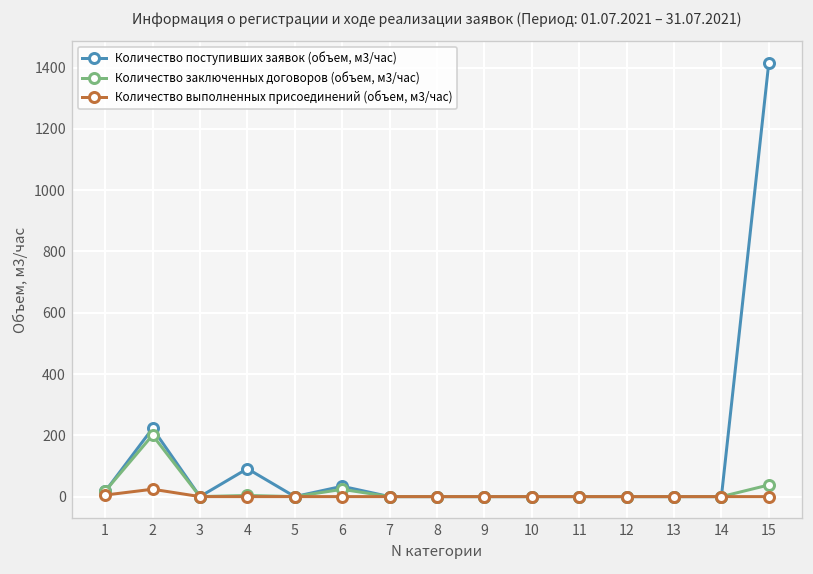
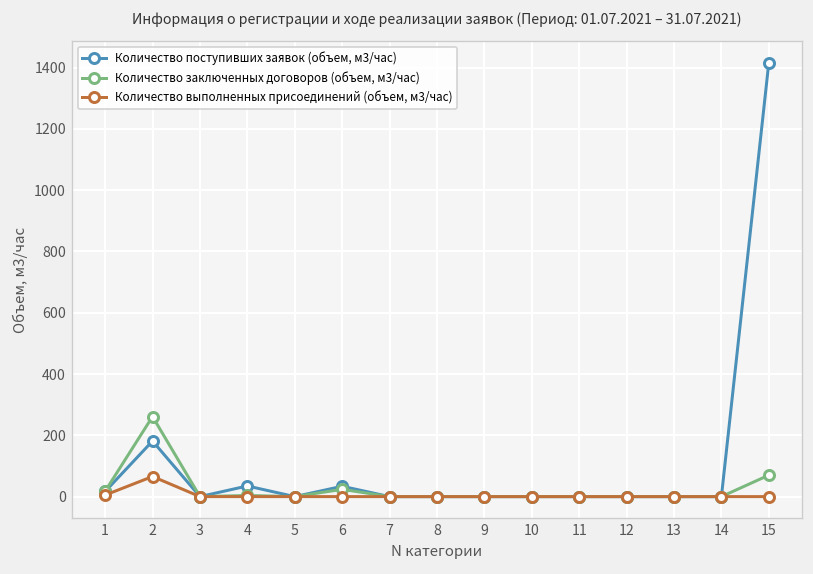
Количество поступивших заявок (объем, м3/час), 2: 220 -> 180
Количество заключенных договоров (объем, м3/час), 2: 200 -> 260
Количество выполненных присоединений (объем, м3/час), 2: 20 -> 70
Количество поступивших заявок (объем, м3/час), 4: 90 -> 30
Количество заключенных договоров (объем, м3/час), 15: 40 -> 70
